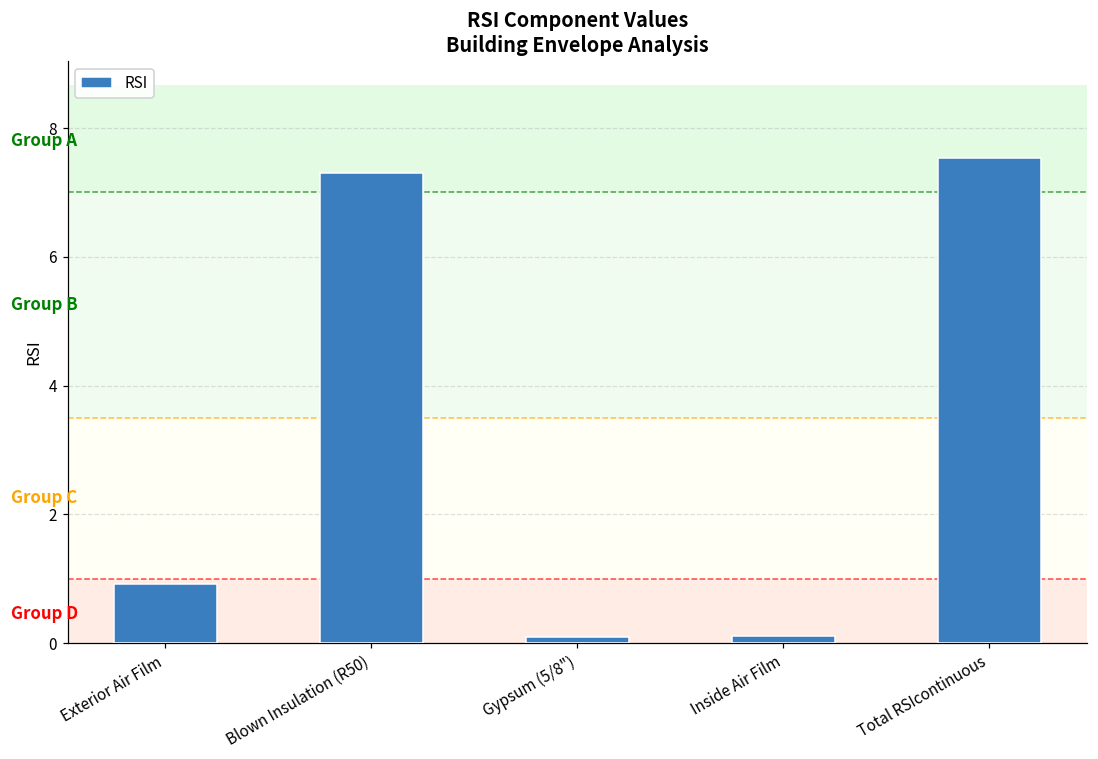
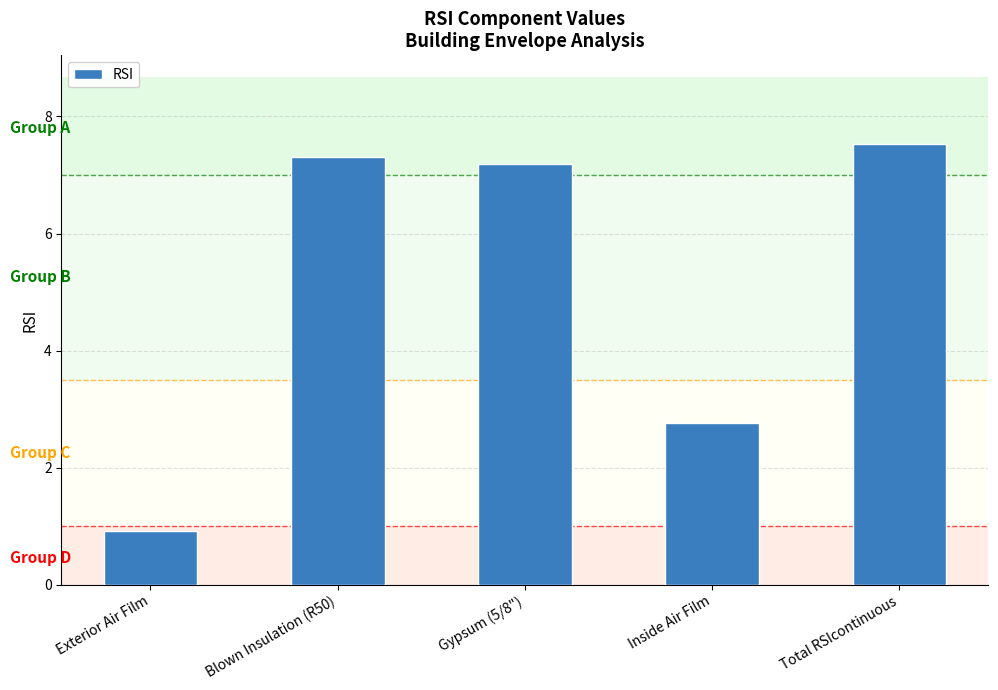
Gypsum (5/8"): 0.1 -> 7.2
Inside Air Film: 0.1 -> 2.8
